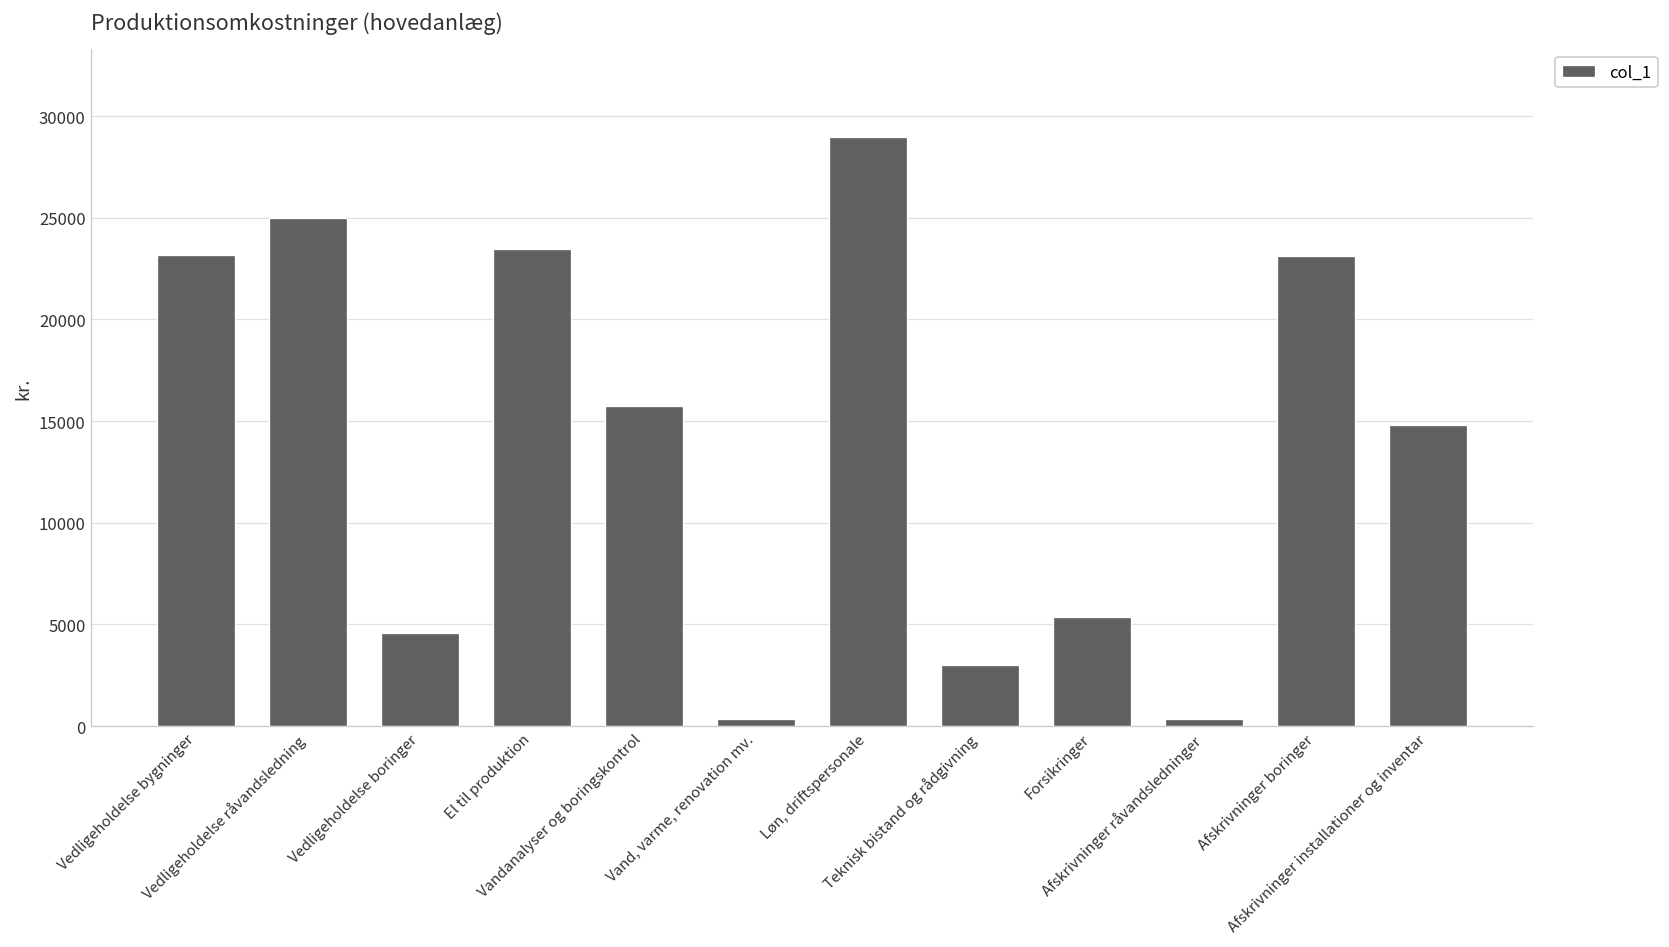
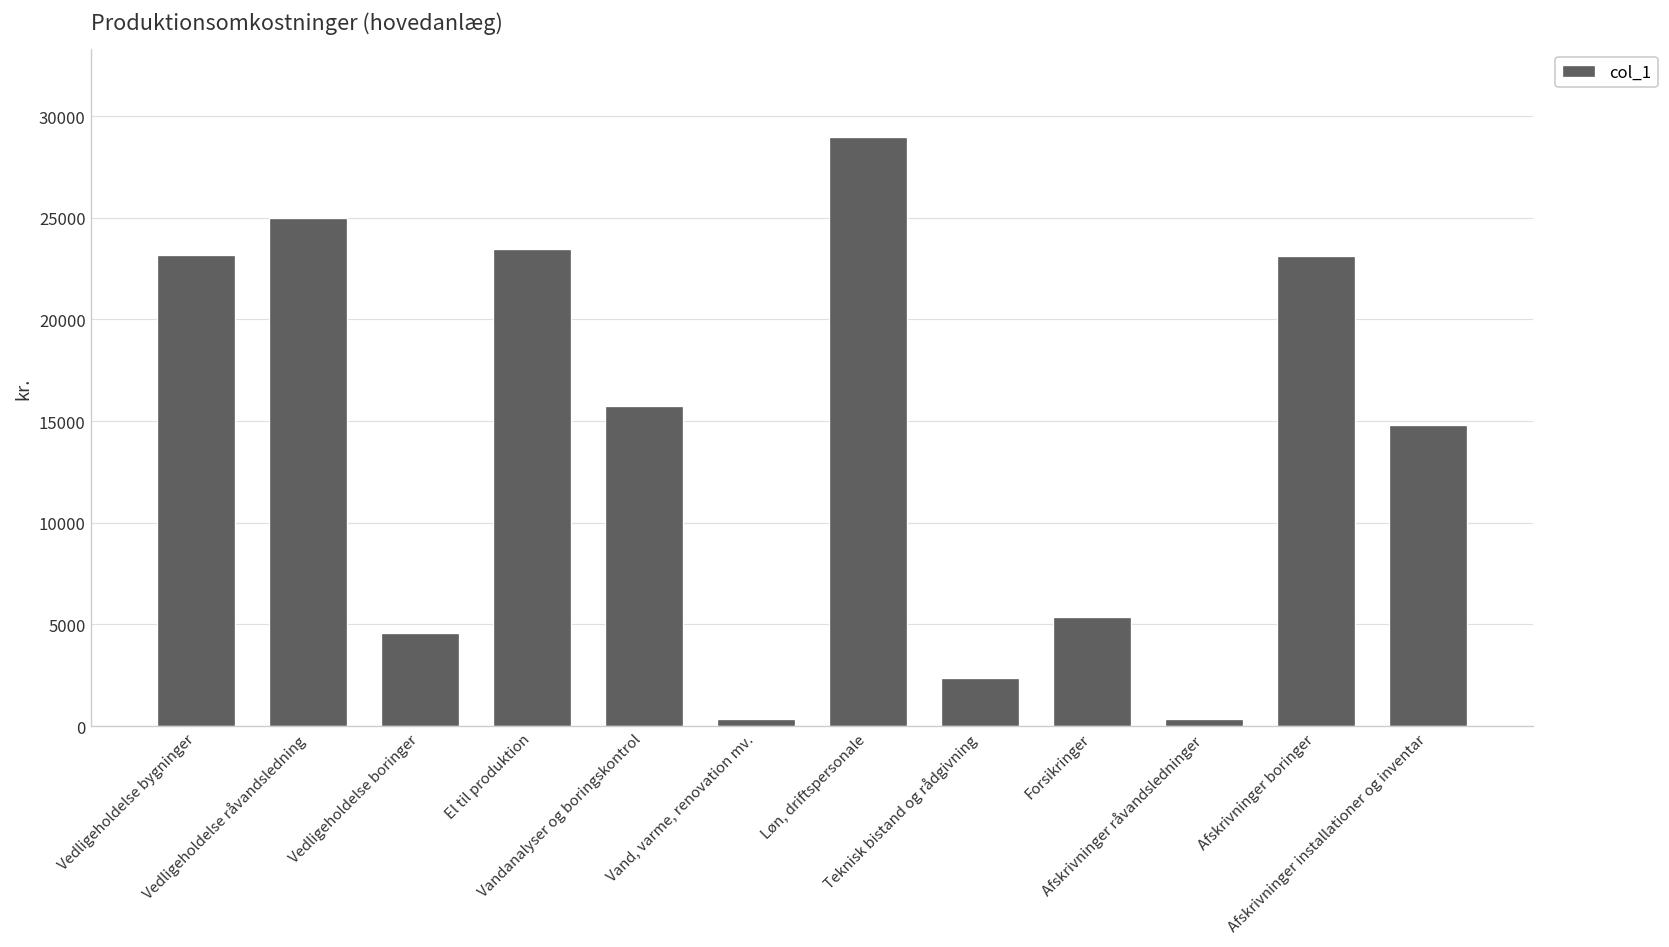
Teknisk bistand og rådgivning: 3000 -> 2400
